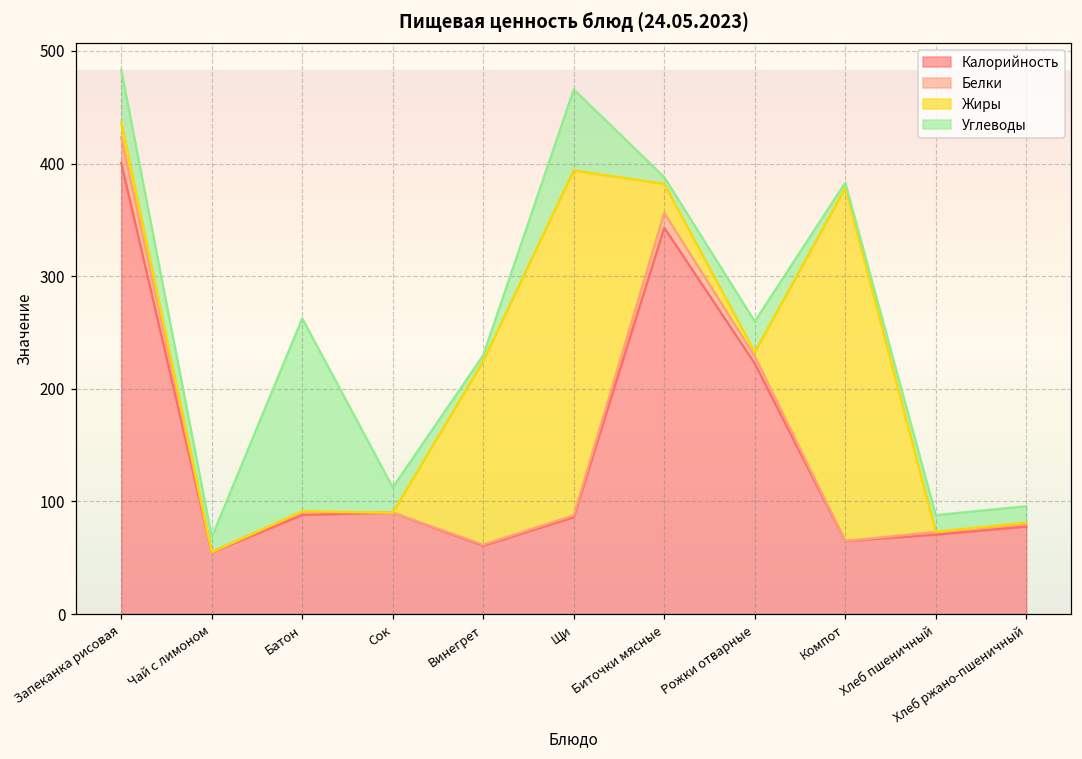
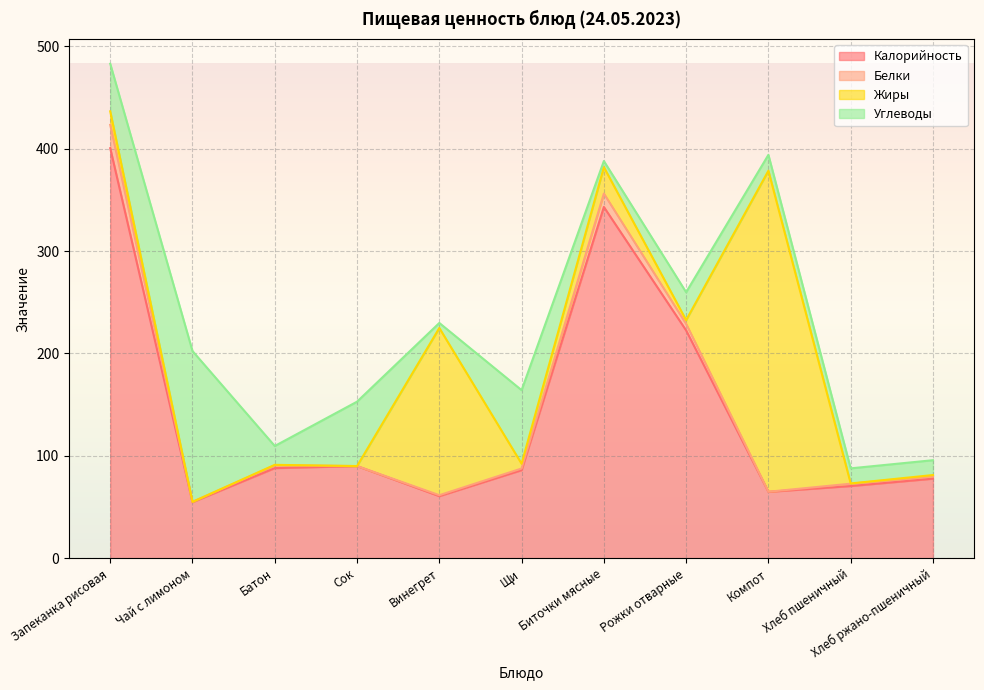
Углеводы, Чай с лимоном: 13 -> 147
Углеводы, Батон: 171 -> 18
Углеводы, Сок: 22 -> 63
Жиры, Щи: 306 -> 5
Углеводы, Компот: 5 -> 16
